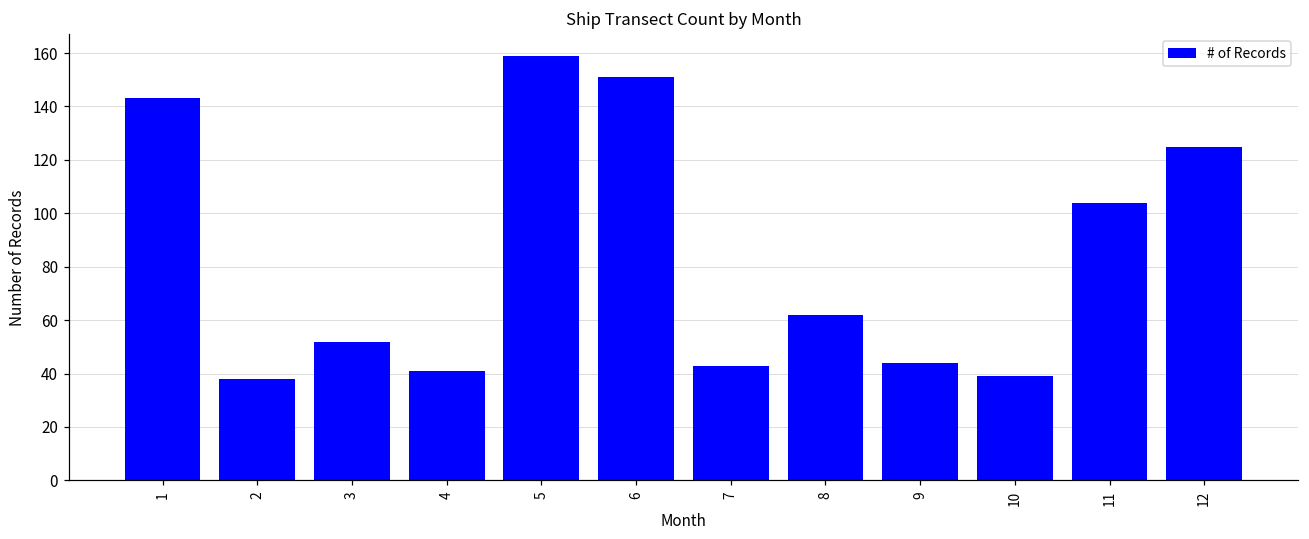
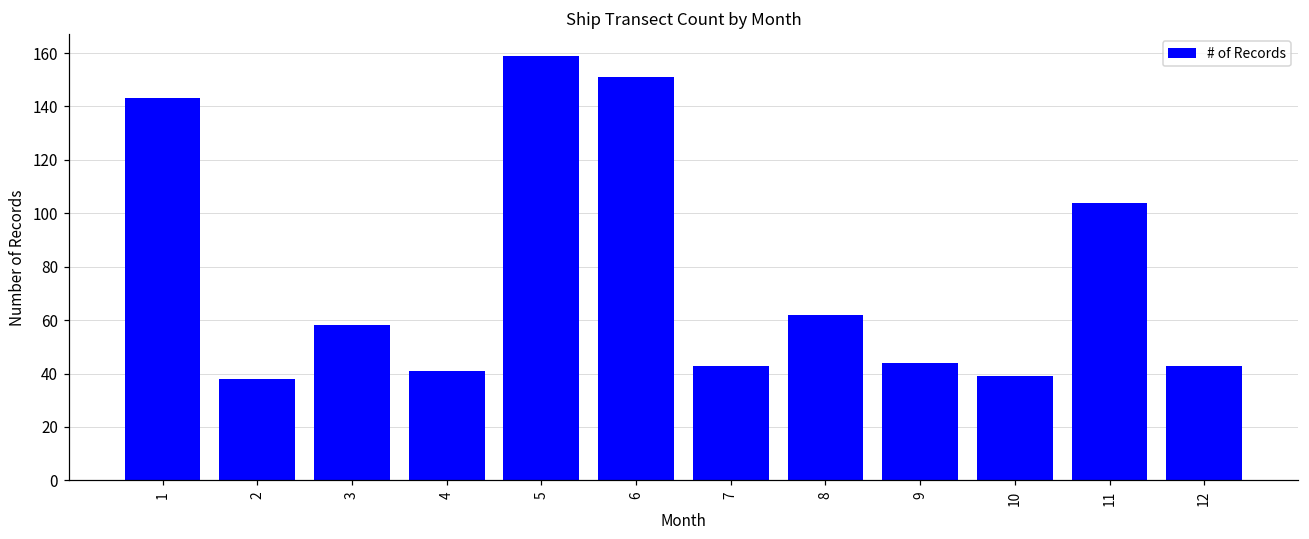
3: 52 -> 58
12: 125 -> 43
